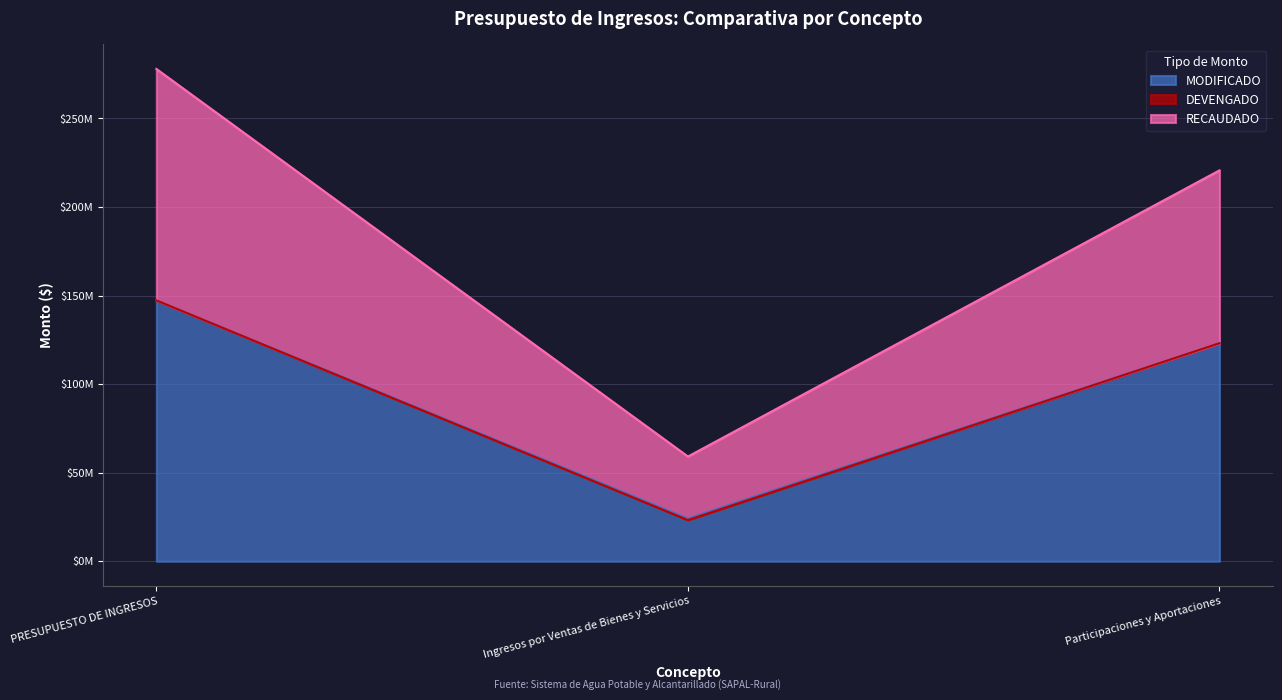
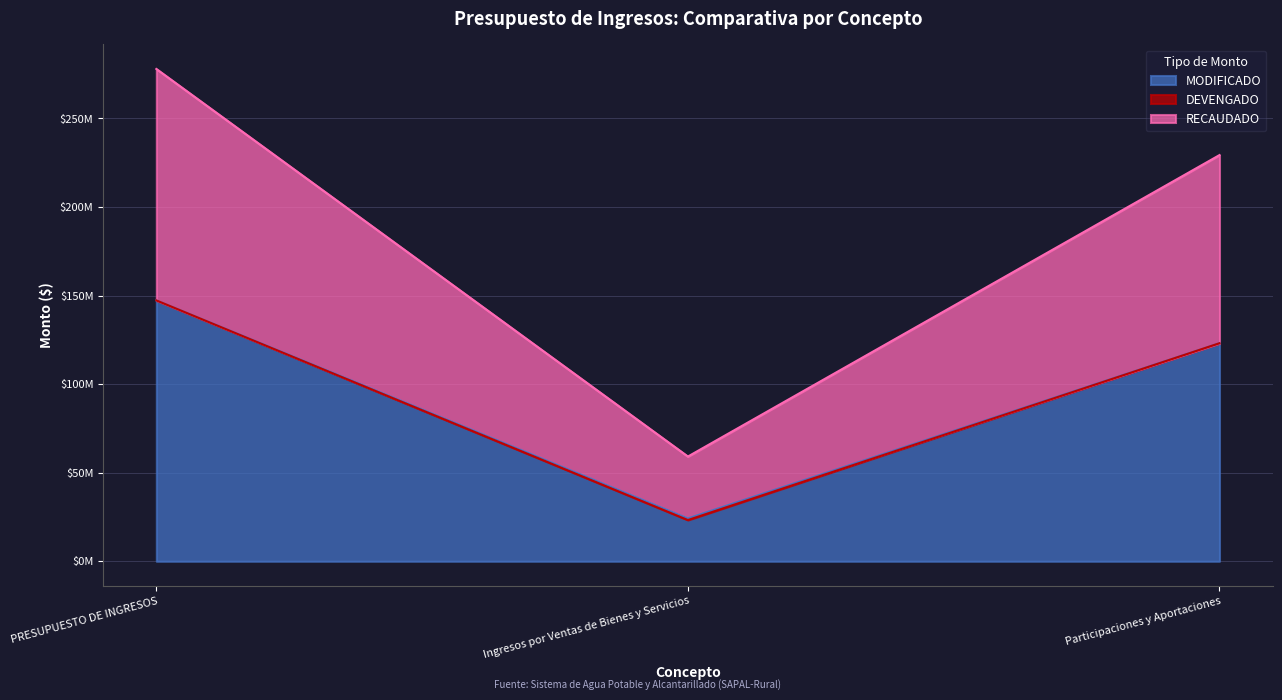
RECAUDADO, Participaciones y Aportaciones: $98000000 -> $106000000
